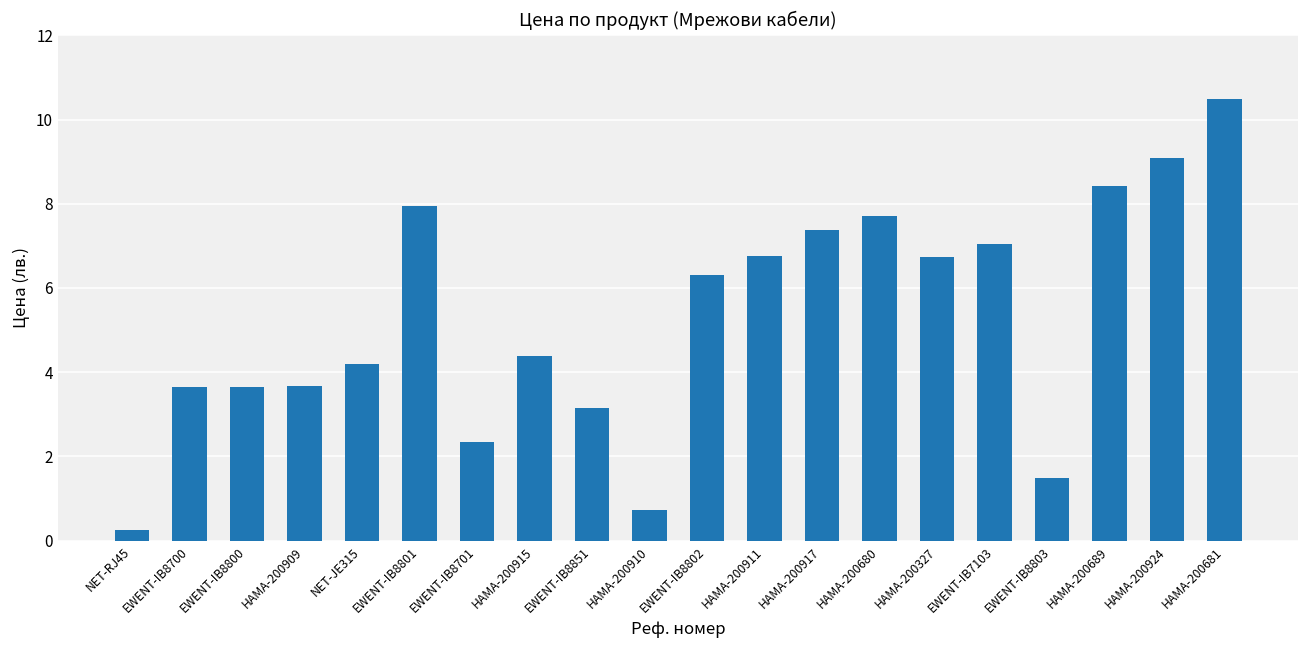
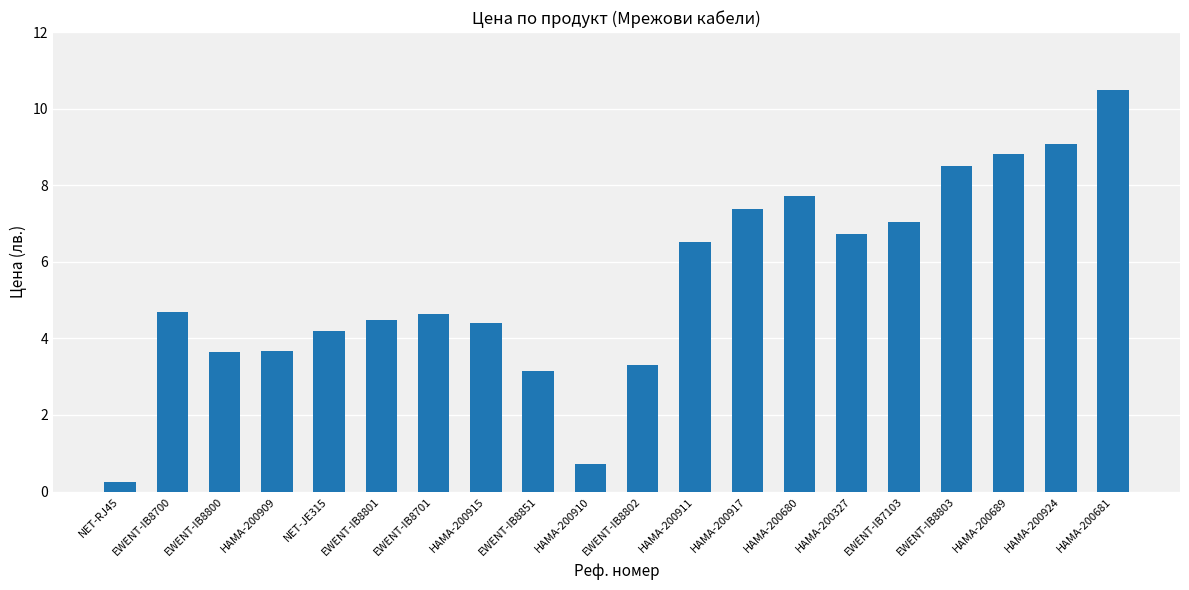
EWENT-IB8700: 3.6 -> 4.7
EWENT-IB8801: 8.0 -> 4.5
EWENT-IB8701: 2.3 -> 4.6
EWENT-IB8802: 6.3 -> 3.3
HAMA-200911: 6.8 -> 6.5
EWENT-IB8803: 1.5 -> 8.5
HAMA-200689: 8.4 -> 8.8
